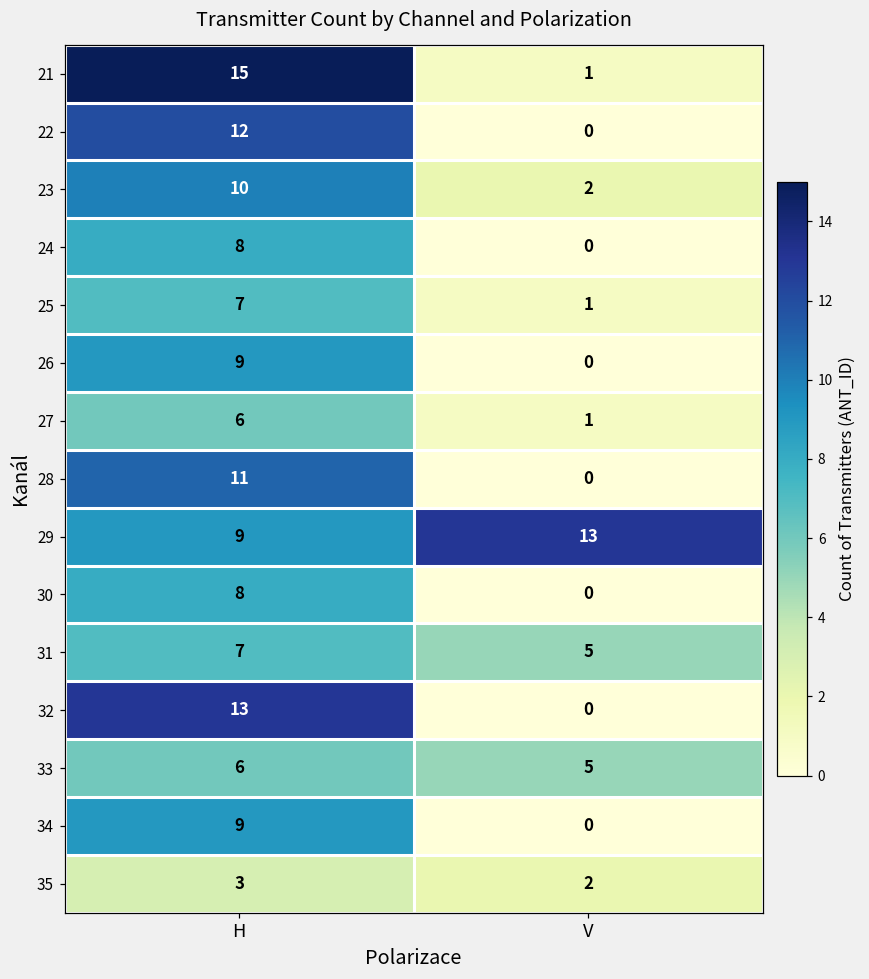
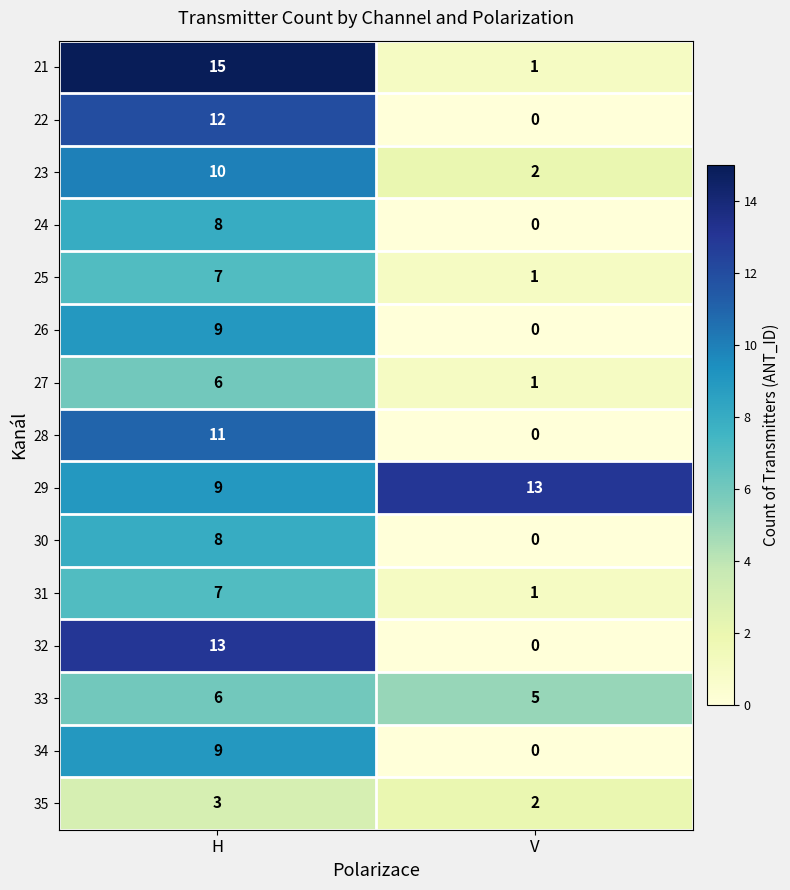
31, V: 5 -> 1
